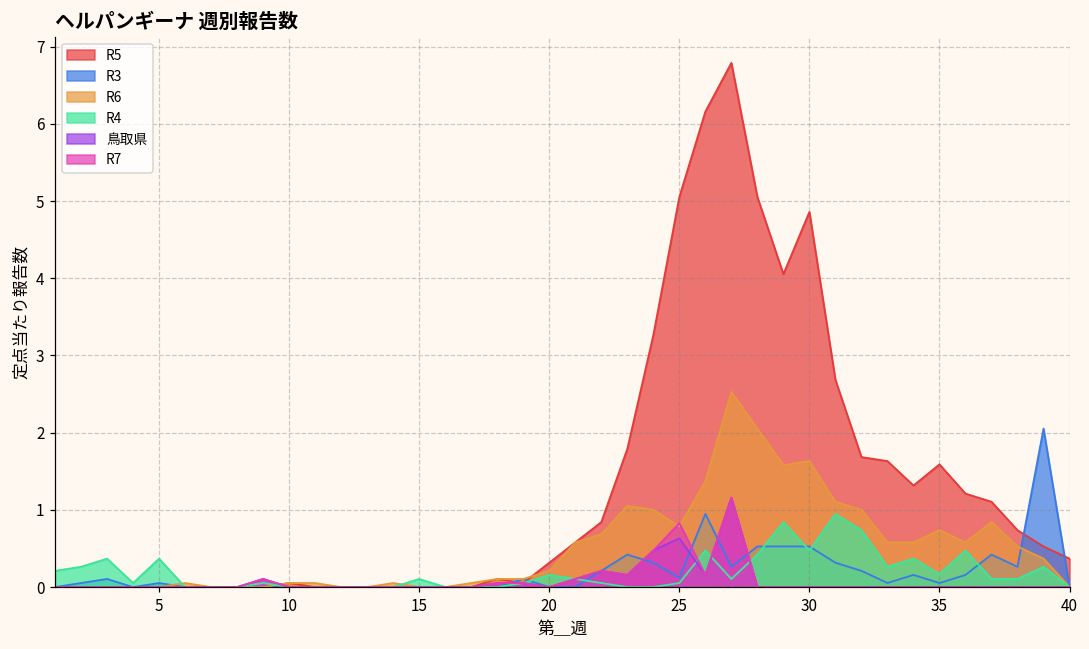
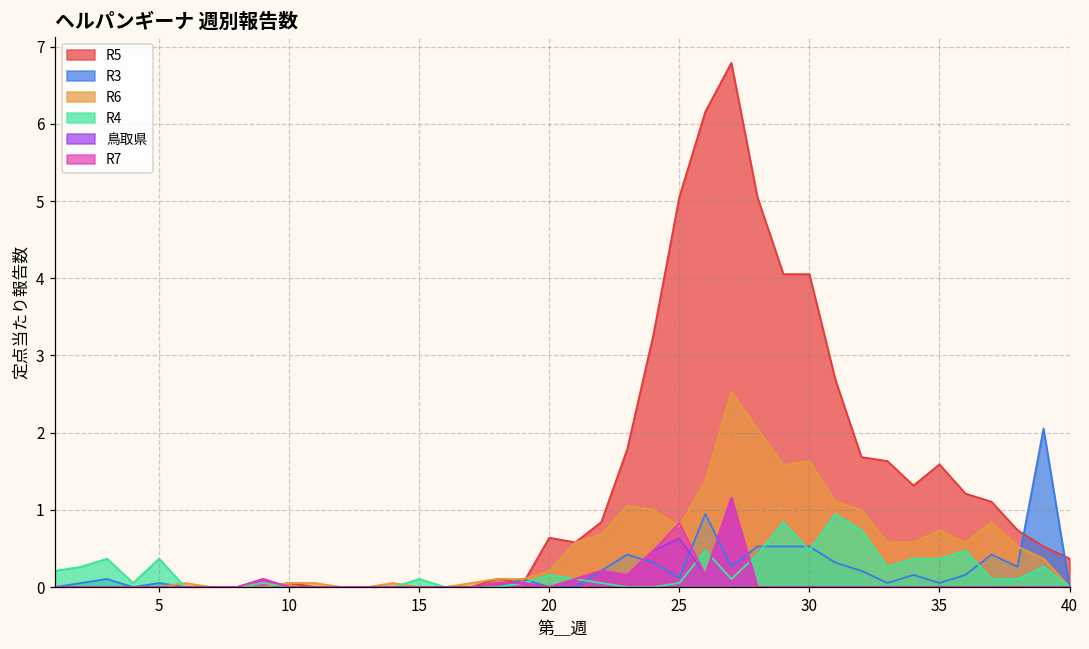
R5, 20: 0.3 -> 0.6
R5, 30: 4.9 -> 4.1
R4, 35: 0.2 -> 0.4
